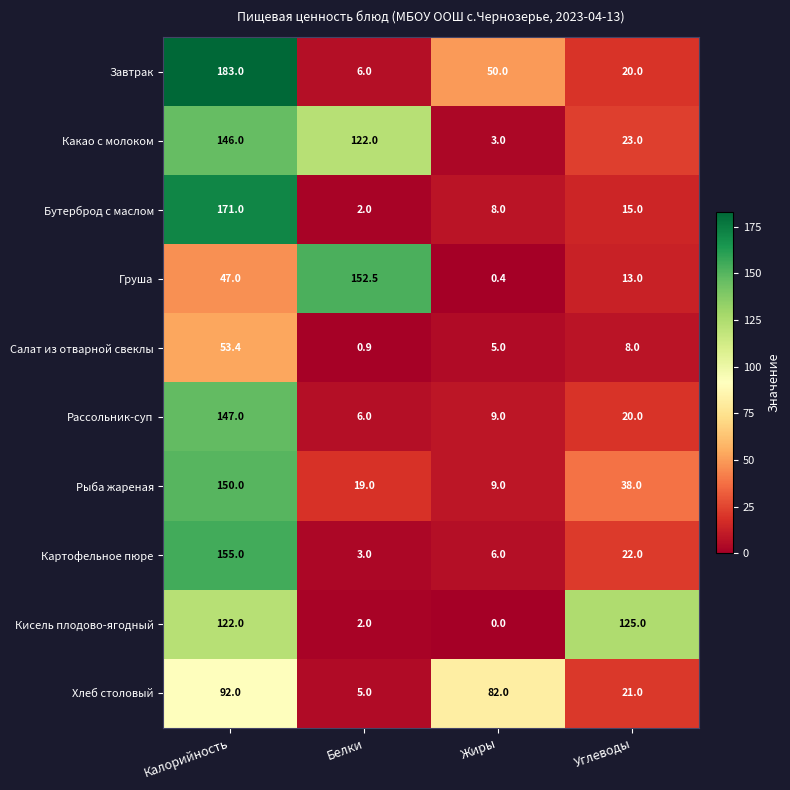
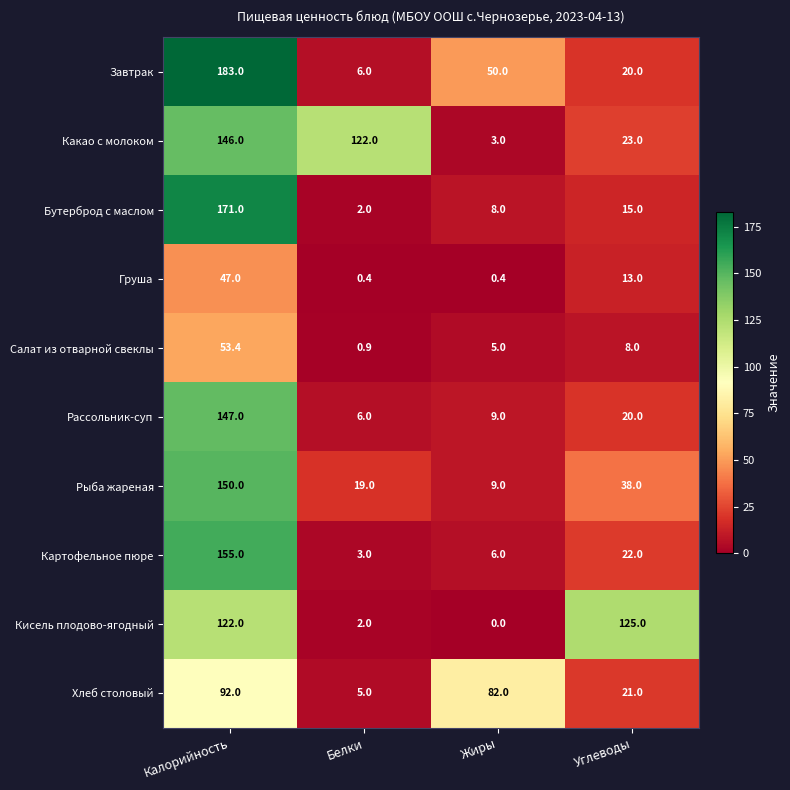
Груша, Белки: 152.5 -> 0.4
